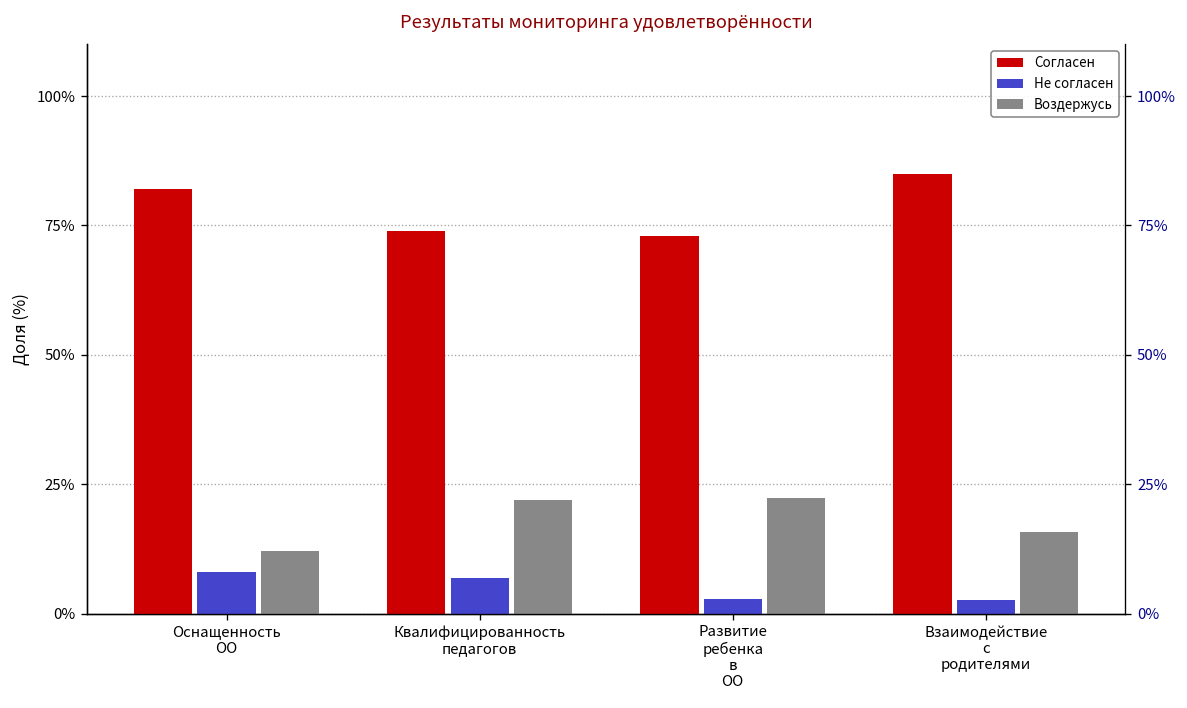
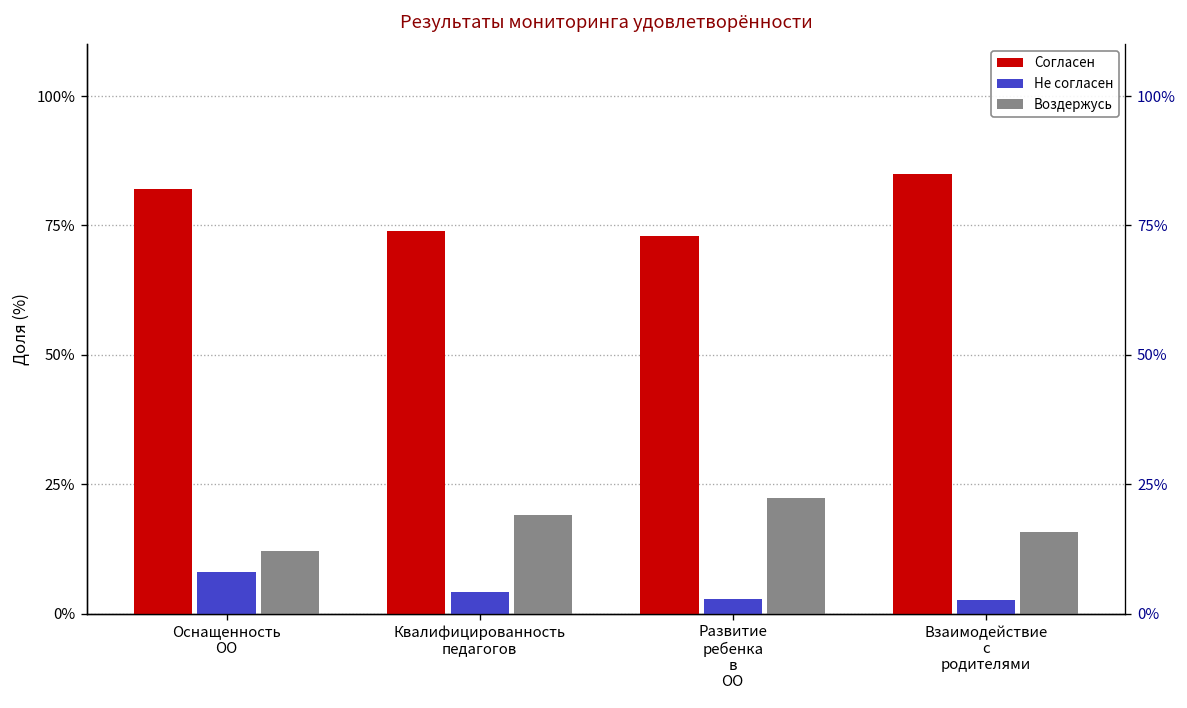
Не согласен, Квалифицированность педагогов: 7% -> 4%
Воздержусь, Квалифицированность педагогов: 22% -> 19%
